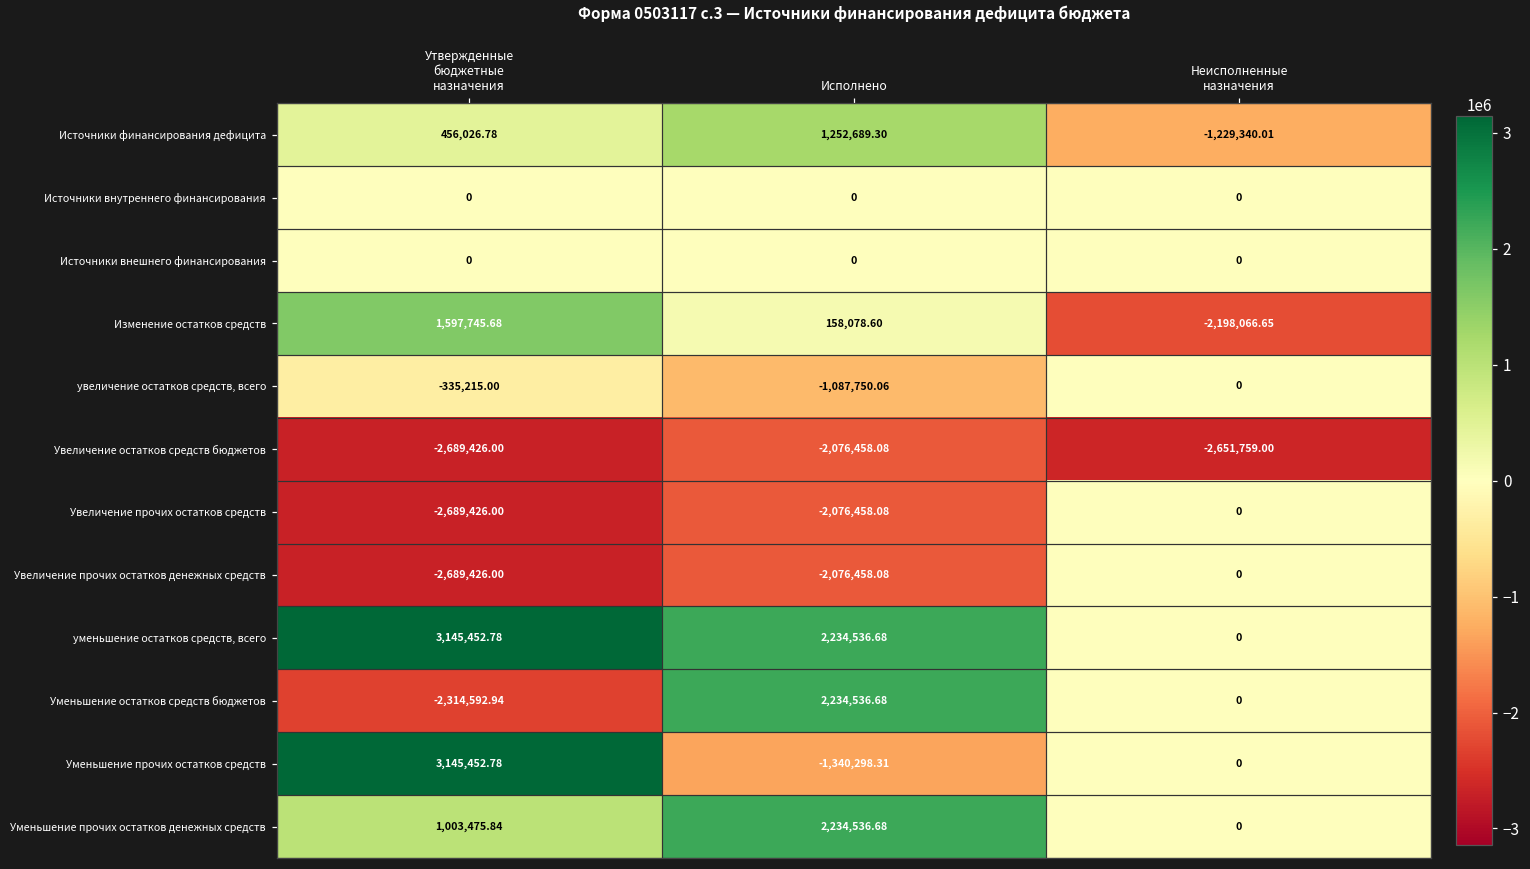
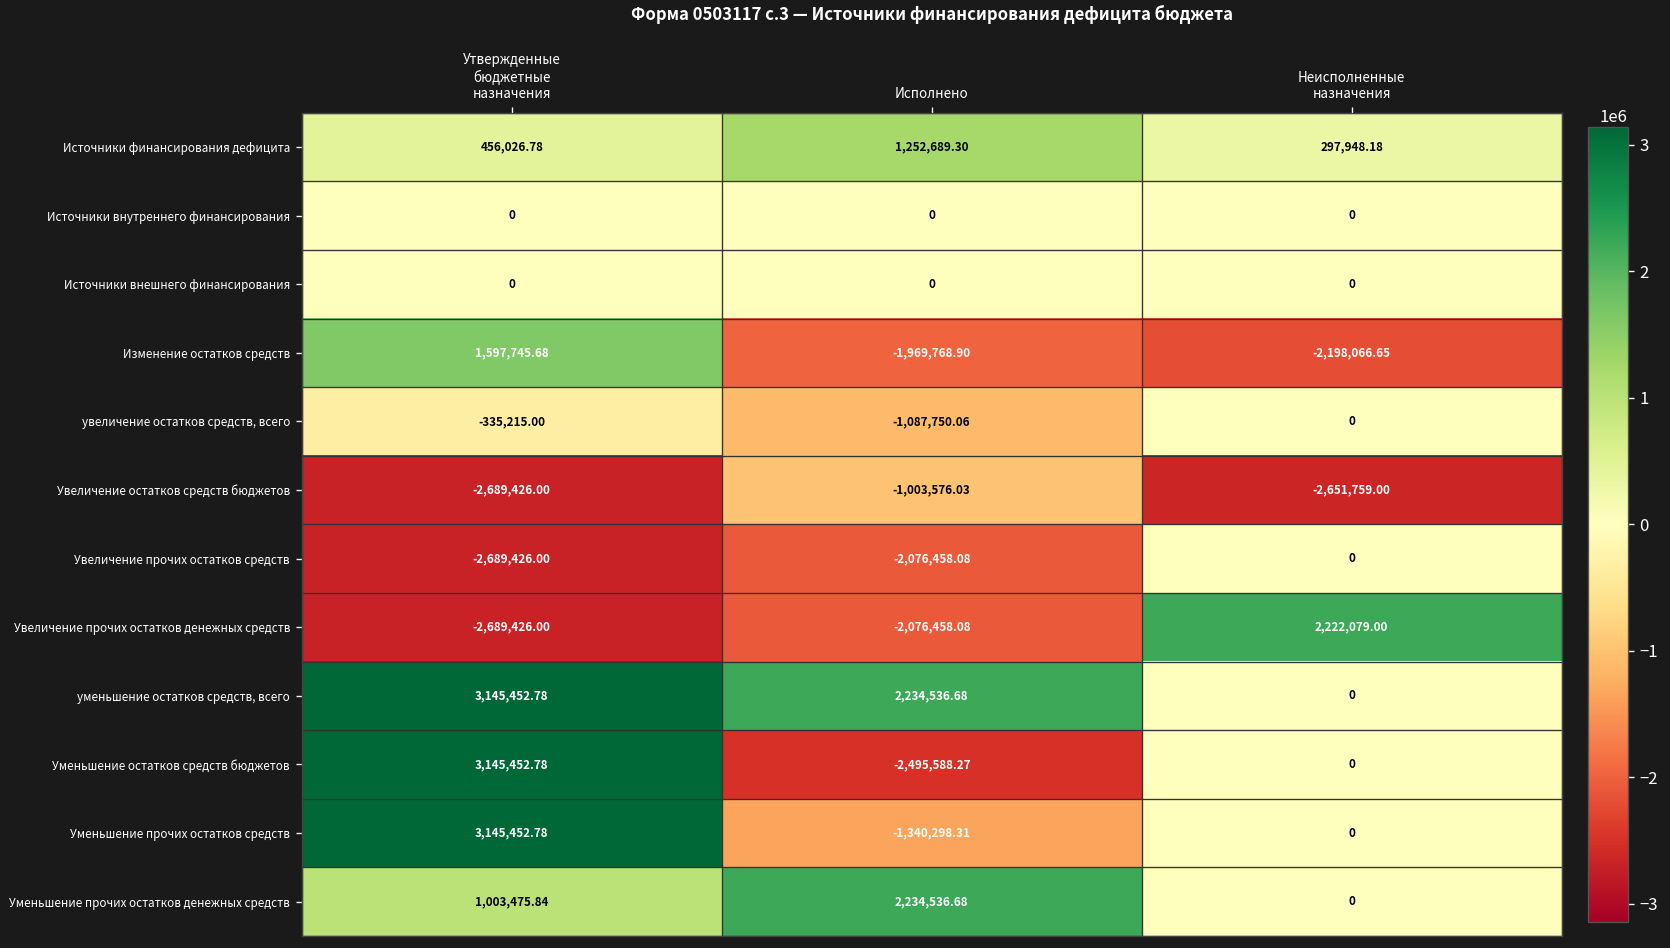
Источники финансирования дефицита, Неисполненные назначения: -1,229,340.01 -> 297,948.18
Изменение остатков средств, Исполнено: 158,078.60 -> -1,969,768.90
Увеличение остатков средств бюджетов, Исполнено: -2,076,458.08 -> -1,003,576.03
Увеличение прочих остатков денежных средств, Неисполненные назначения: 0 -> 2,222,079.00
Уменьшение остатков средств бюджетов, Утвержденные бюджетные назначения: -2,314,592.94 -> 3,145,452.78
Уменьшение остатков средств бюджетов, Исполнено: 2,234,536.68 -> -2,495,588.27
